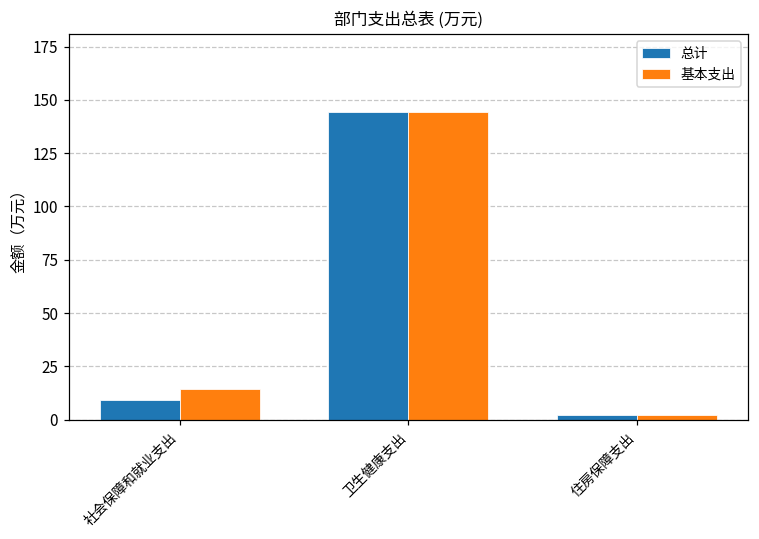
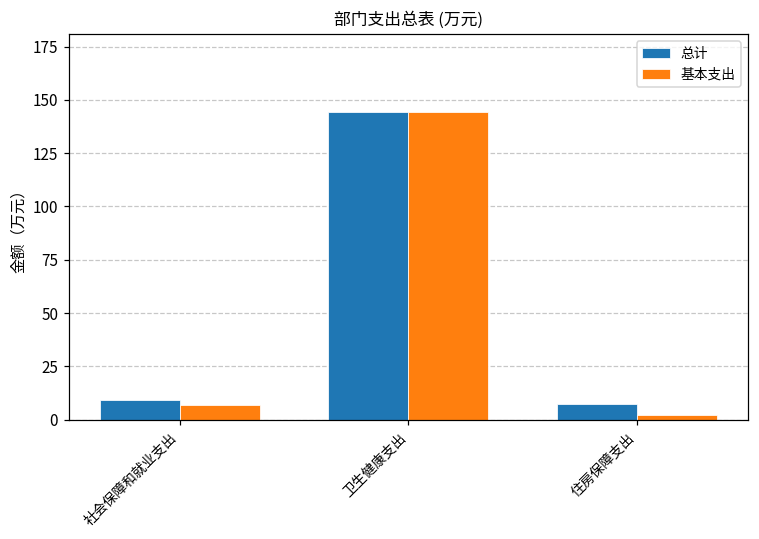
基本支出, 社会保障和就业支出: 14 -> 7
总计, 住房保障支出: 2 -> 7
